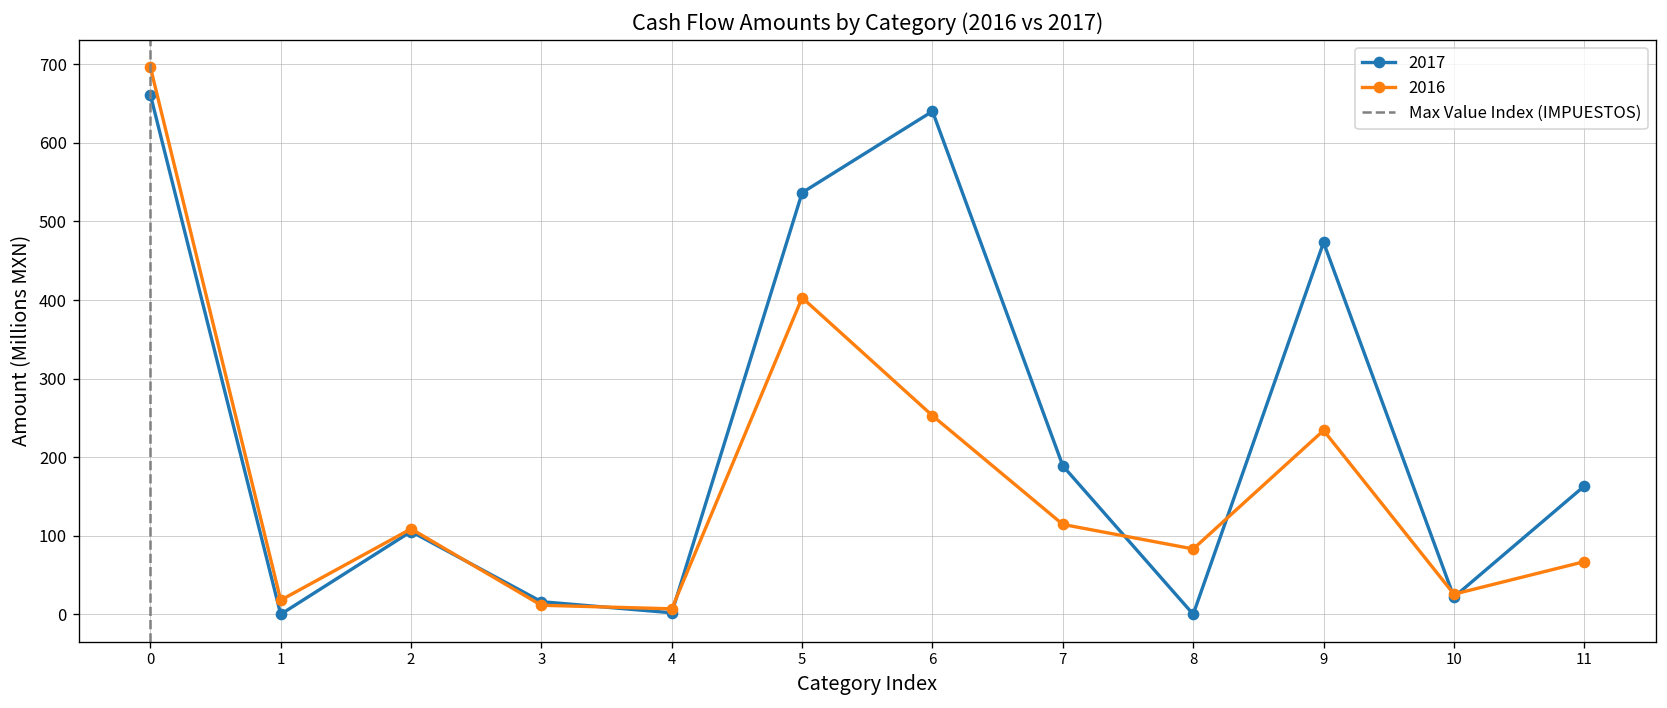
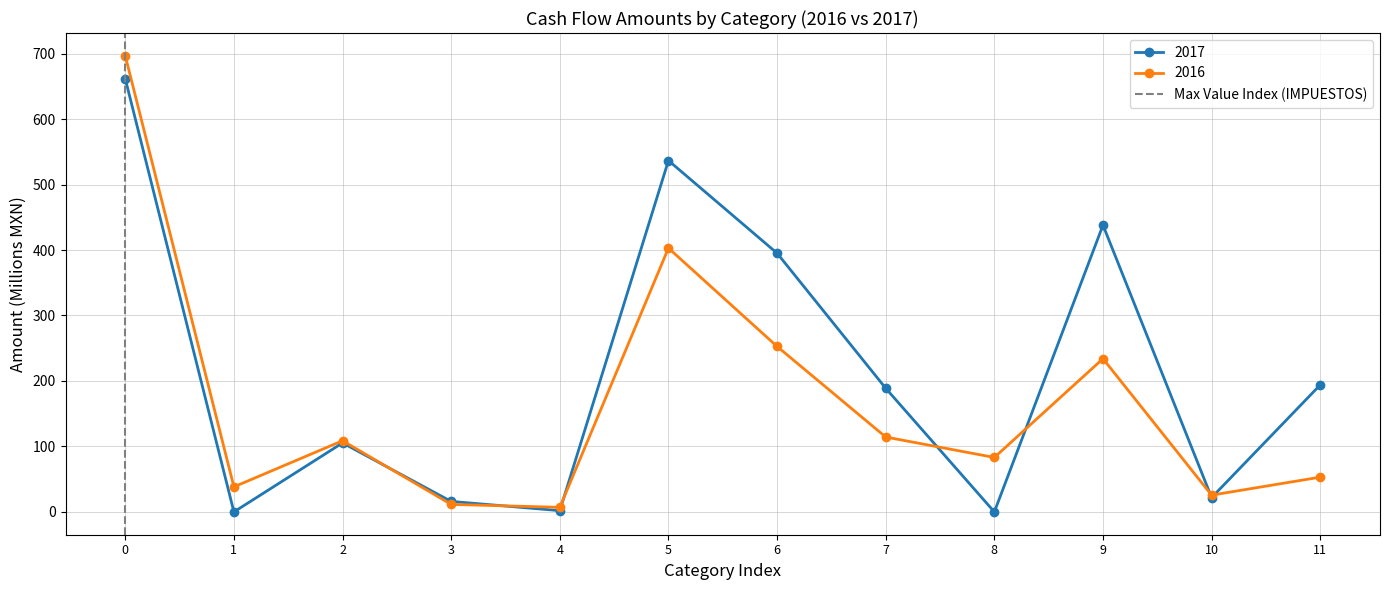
2016, 1: 20 -> 40
2017, 6: 640 -> 400
2017, 9: 470 -> 440
2017, 11: 160 -> 190
2016, 11: 70 -> 50
